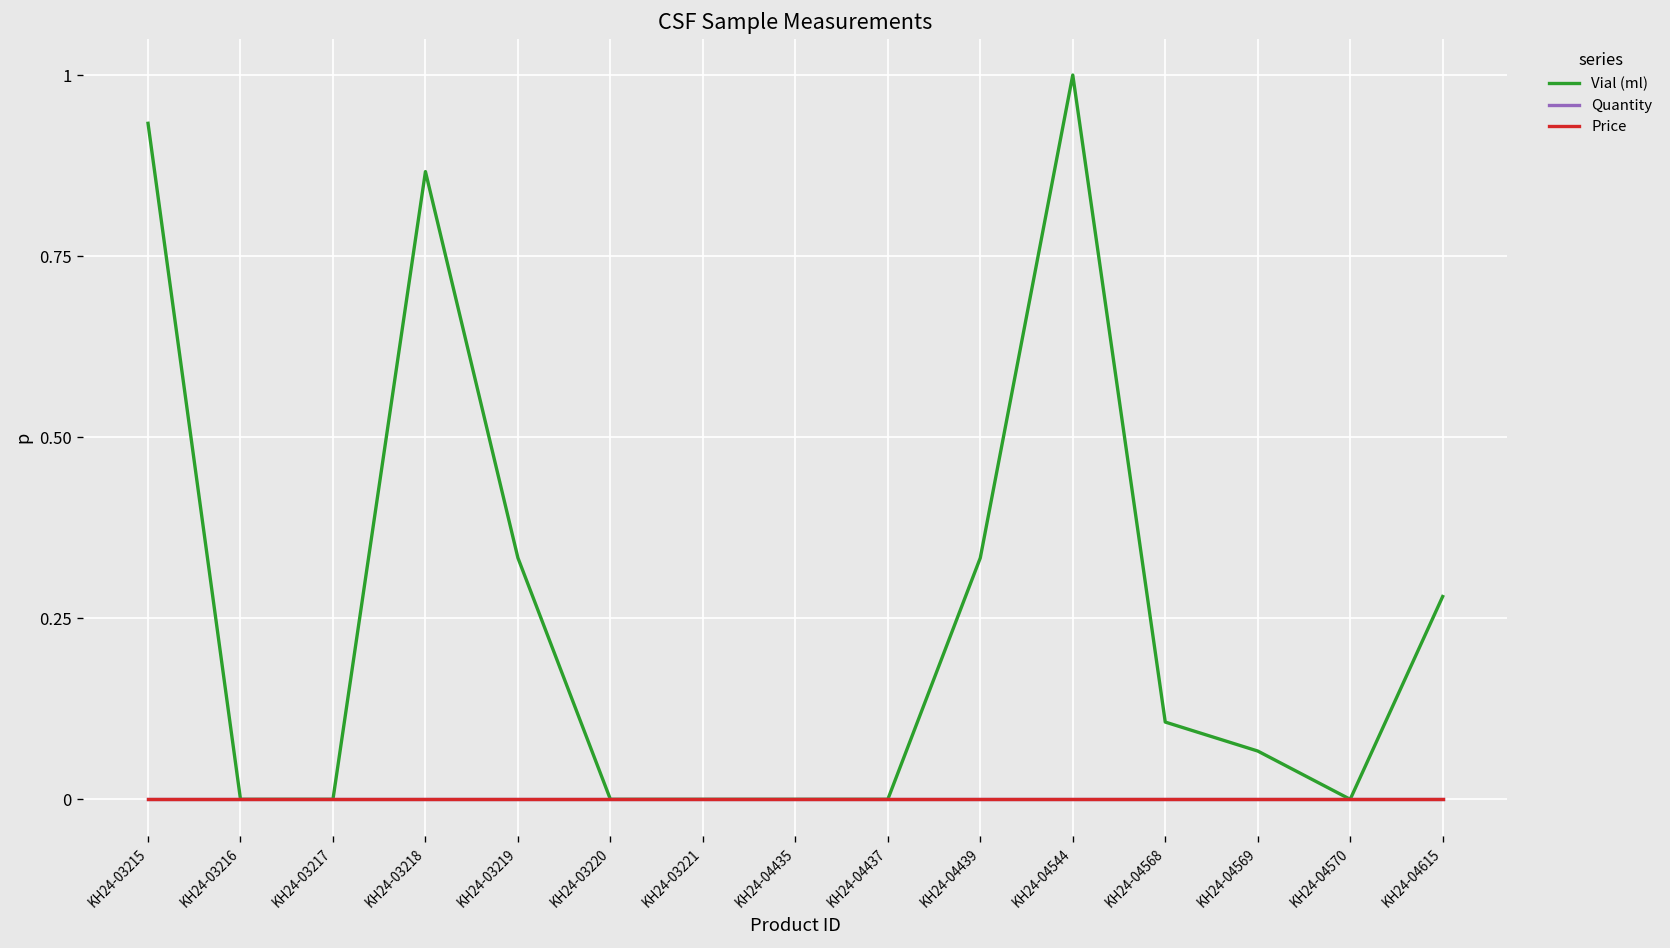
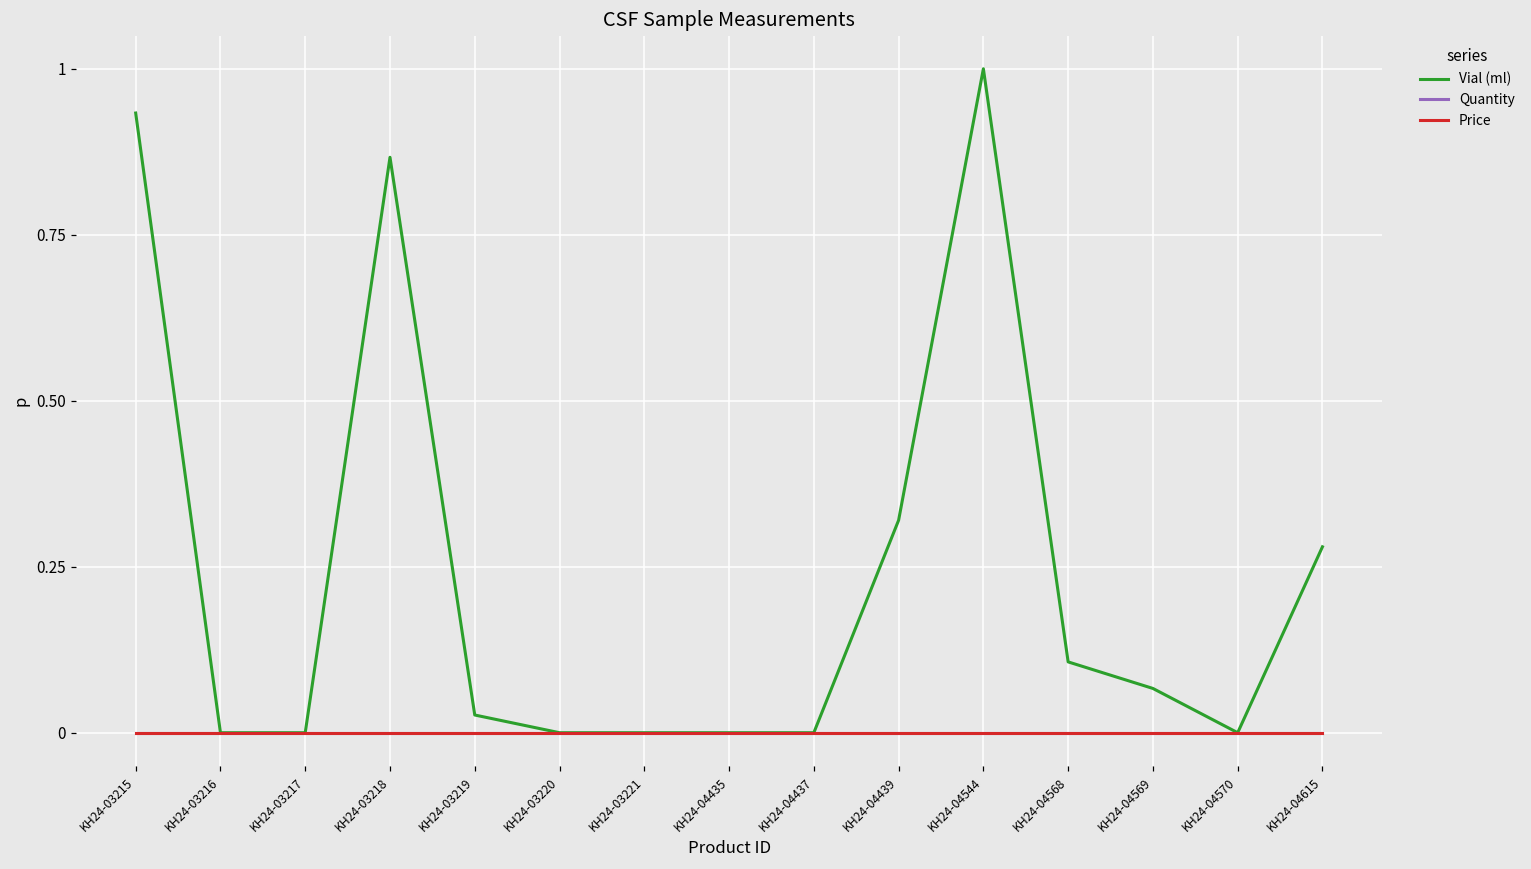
Vial (ml), KH24-03219: 0.33 -> 0.03
Vial (ml), KH24-04439: 0.33 -> 0.32
